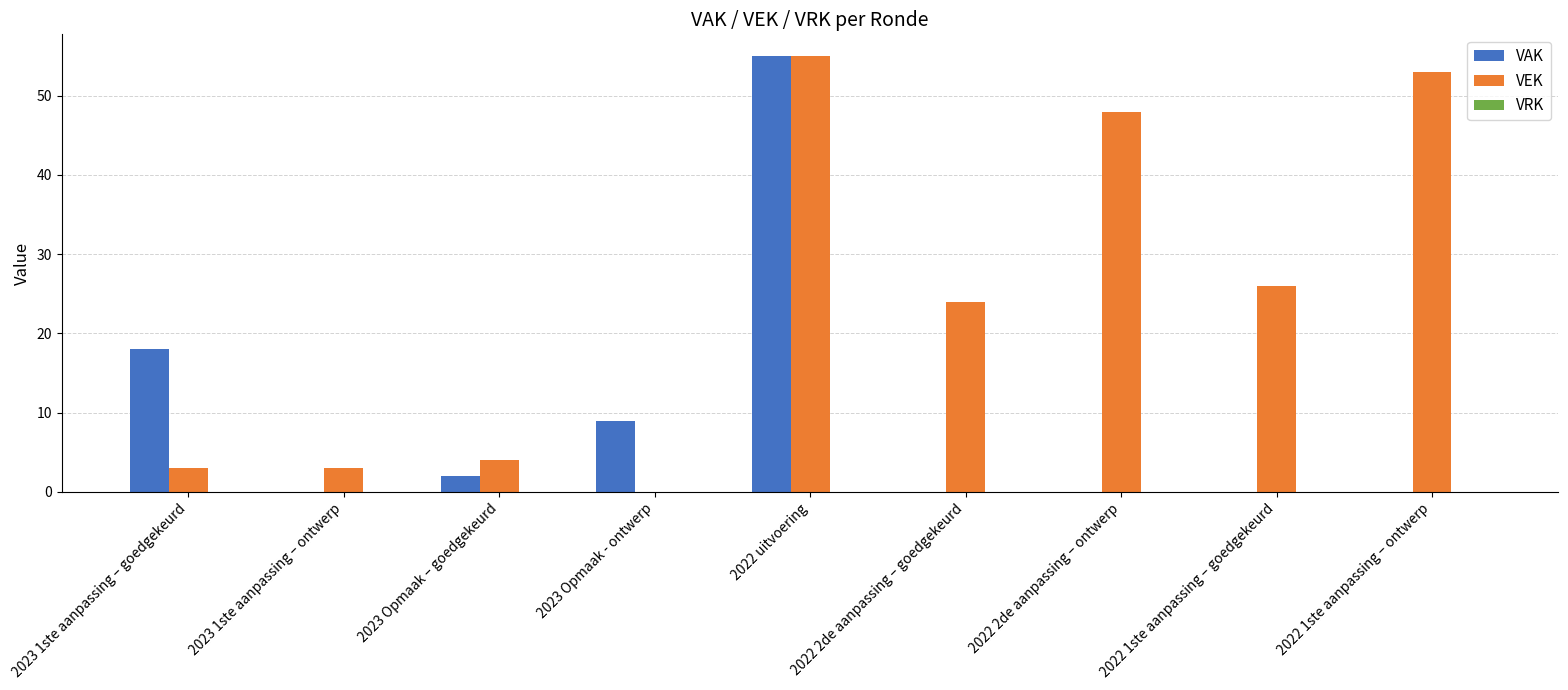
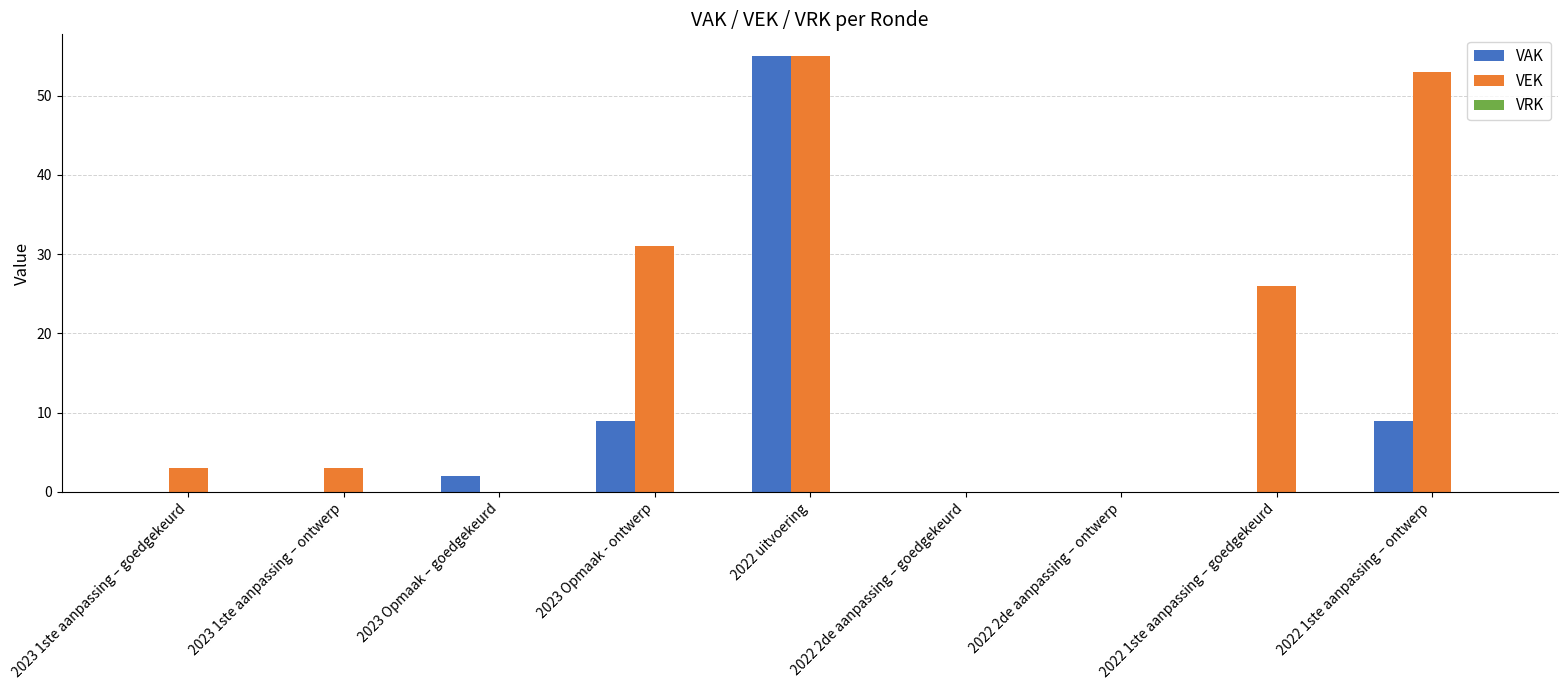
VAK, 2023 1ste aanpassing – goedgekeurd: 18 -> 0
VEK, 2023 Opmaak – goedgekeurd: 4 -> 0
VEK, 2023 Opmaak - ontwerp: 0 -> 31
VEK, 2022 2de aanpassing – goedgekeurd: 24 -> 0
VEK, 2022 2de aanpassing – ontwerp: 48 -> 0
VAK, 2022 1ste aanpassing – ontwerp: 0 -> 9
